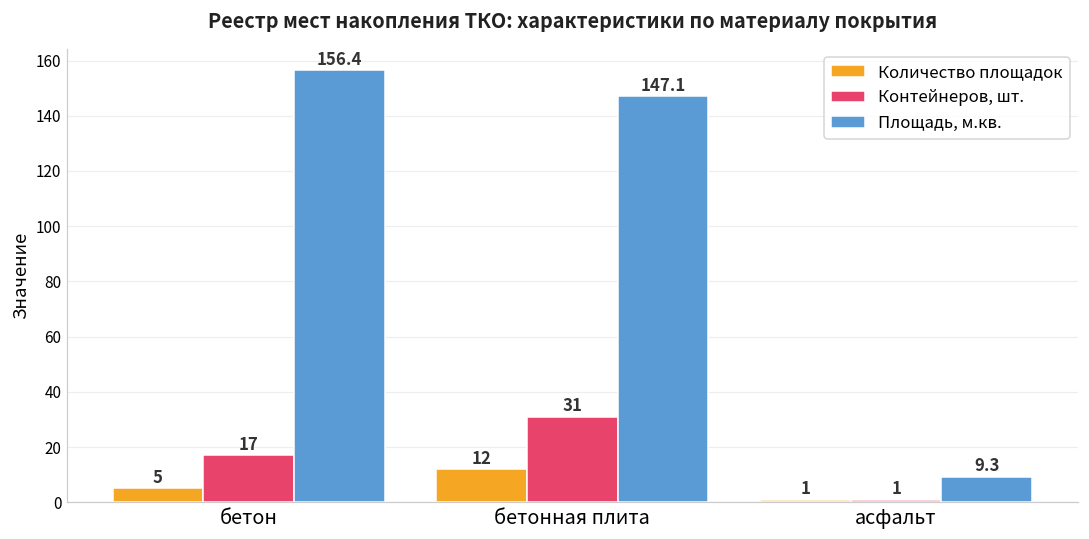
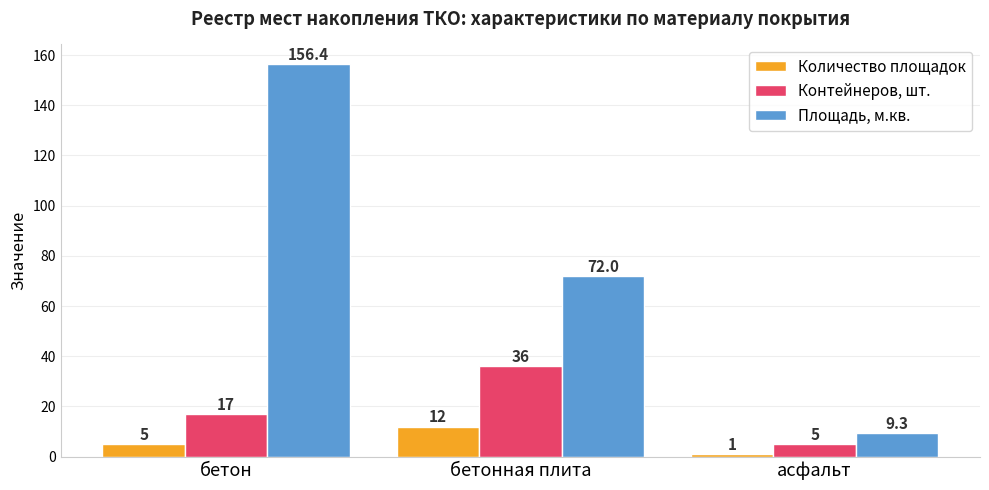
Контейнеров, шт., бетонная плита: 31 -> 36
Площадь, м.кв., бетонная плита: 147.1 -> 72.0
Контейнеров, шт., асфальт: 1 -> 5
